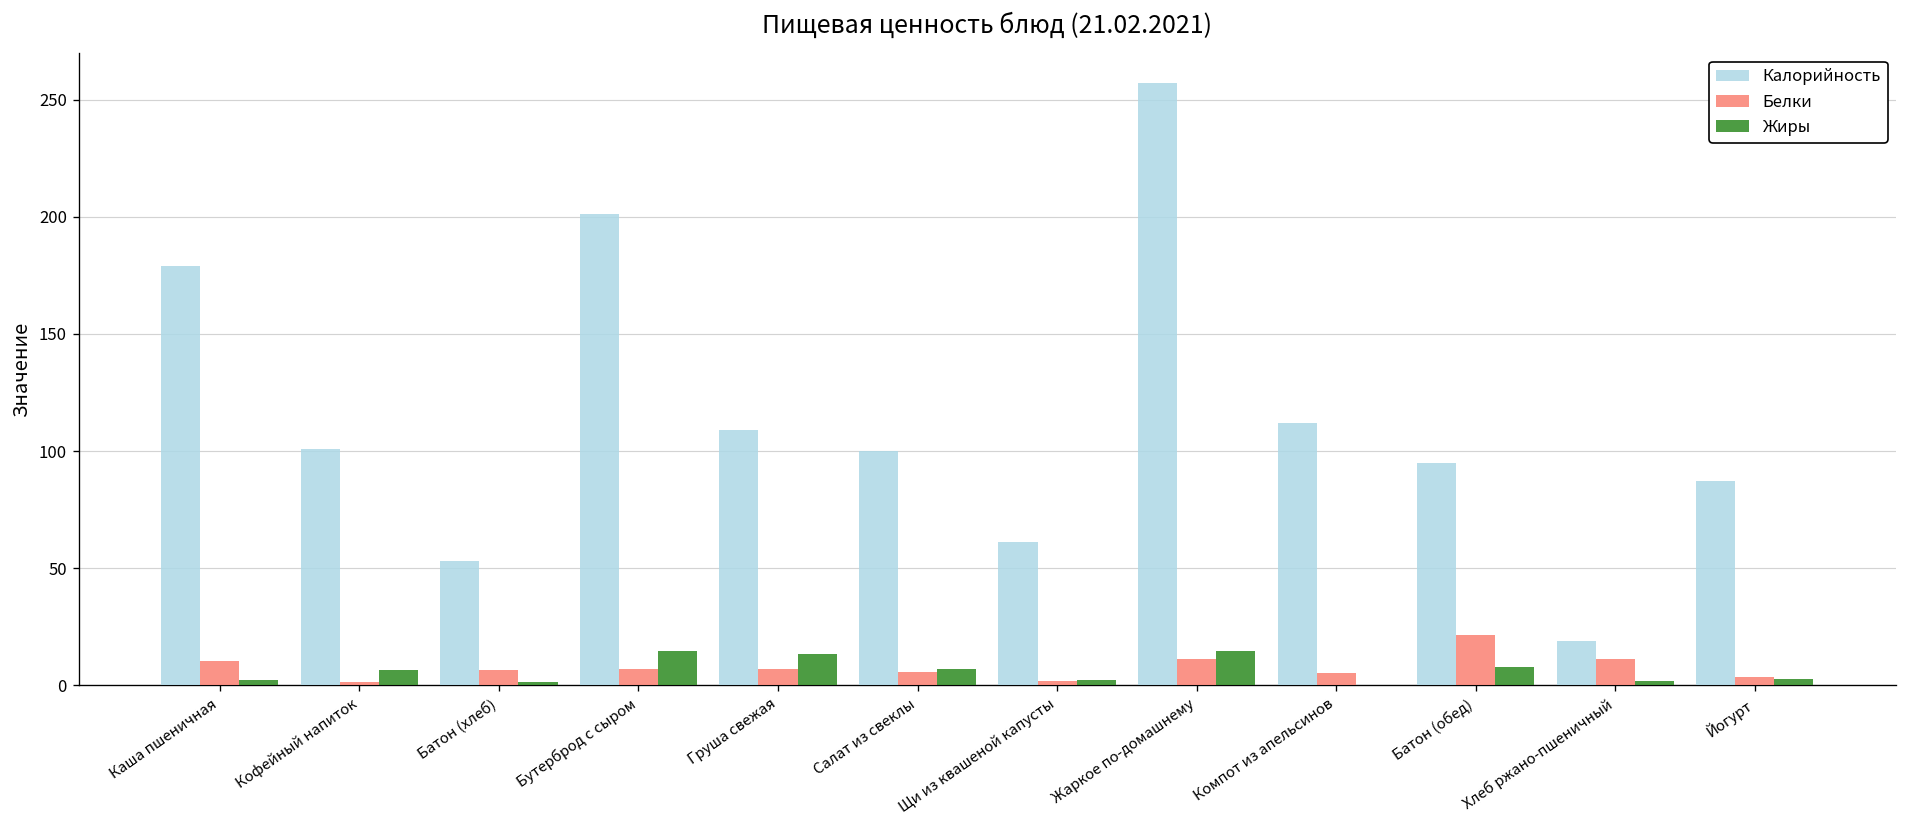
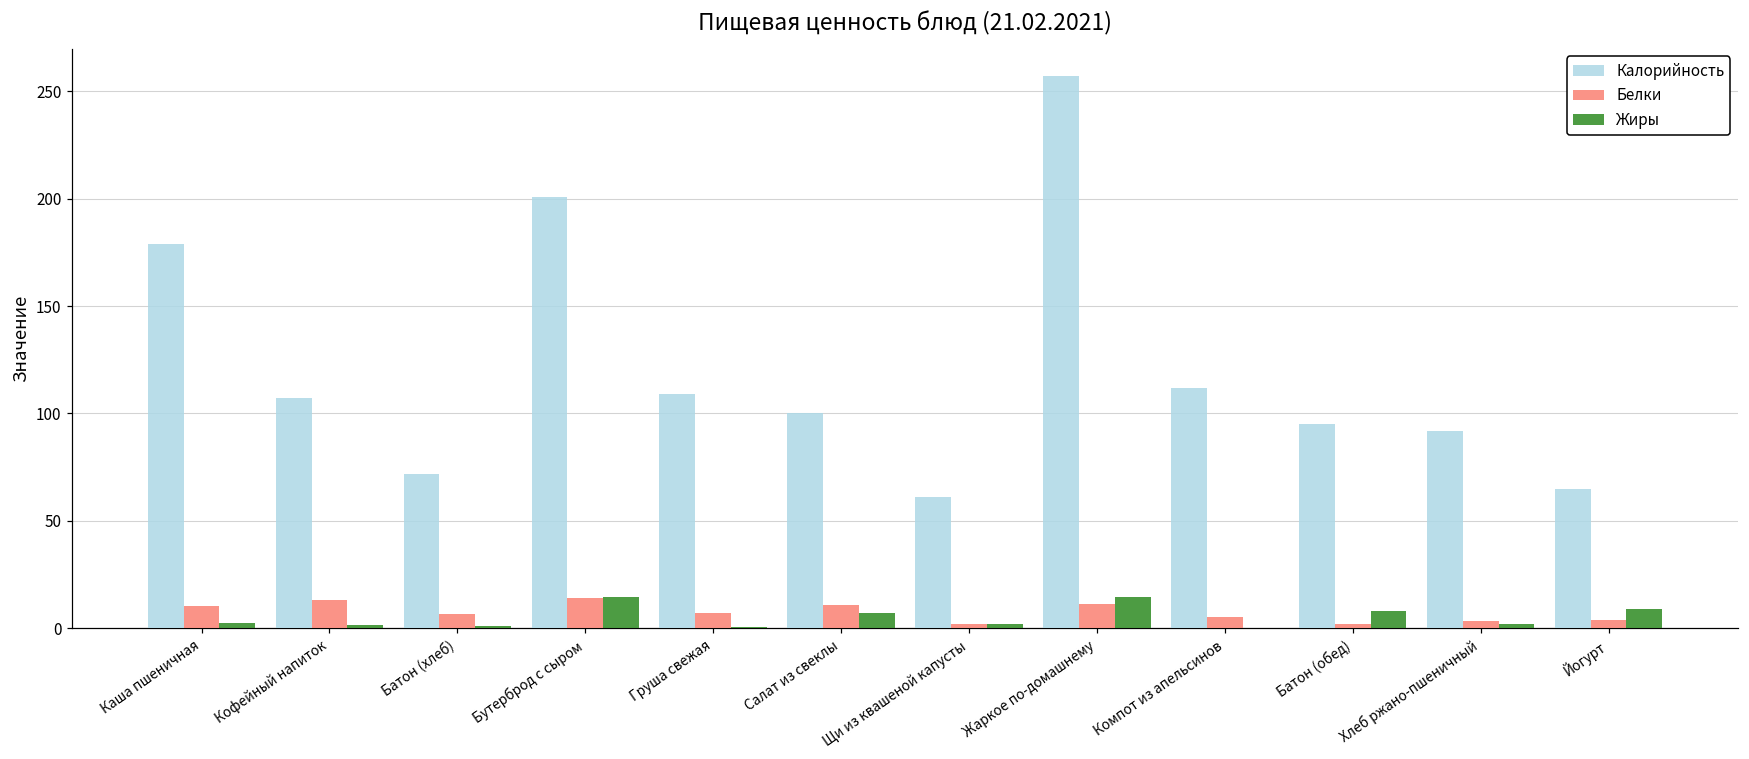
Калорийность, Кофейный напиток: 101 -> 107
Белки, Кофейный напиток: 2 -> 13
Жиры, Кофейный напиток: 7 -> 1
Калорийность, Батон (хлеб): 53 -> 72
Белки, Бутерброд с сыром: 7 -> 14
Жиры, Груша свежая: 13 -> 0
Белки, Салат из свеклы: 6 -> 11
Белки, Батон (обед): 22 -> 2
Калорийность, Хлеб ржано-пшеничный: 19 -> 92
Белки, Хлеб ржано-пшеничный: 11 -> 3
Калорийность, Йогурт: 87 -> 65
Жиры, Йогурт: 3 -> 9
